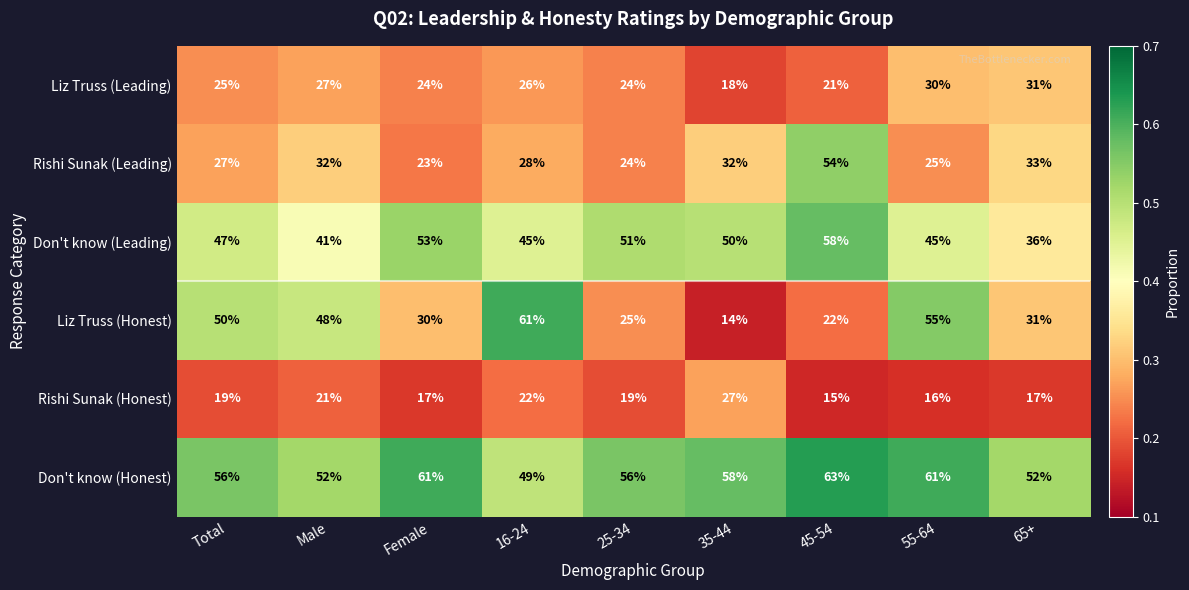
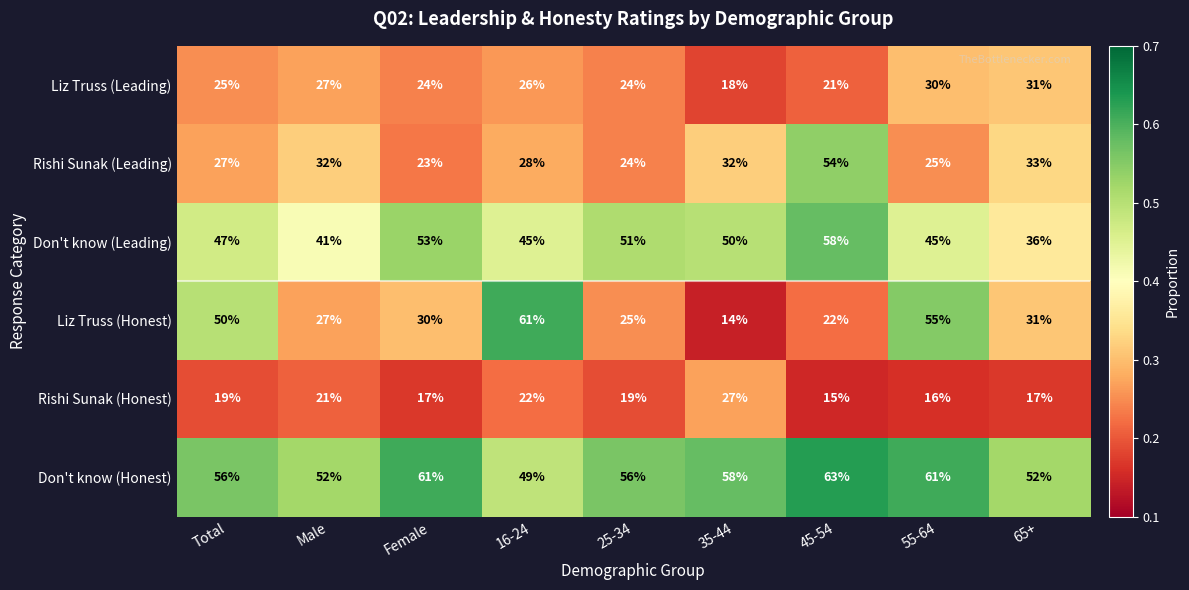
Liz Truss (Honest), Male: 48% -> 27%
